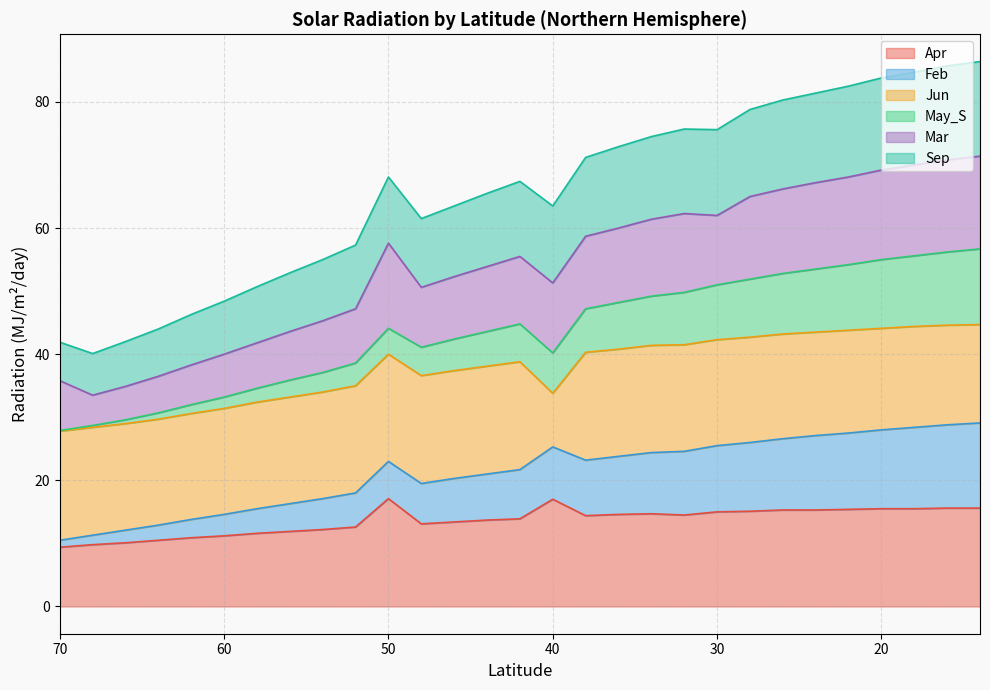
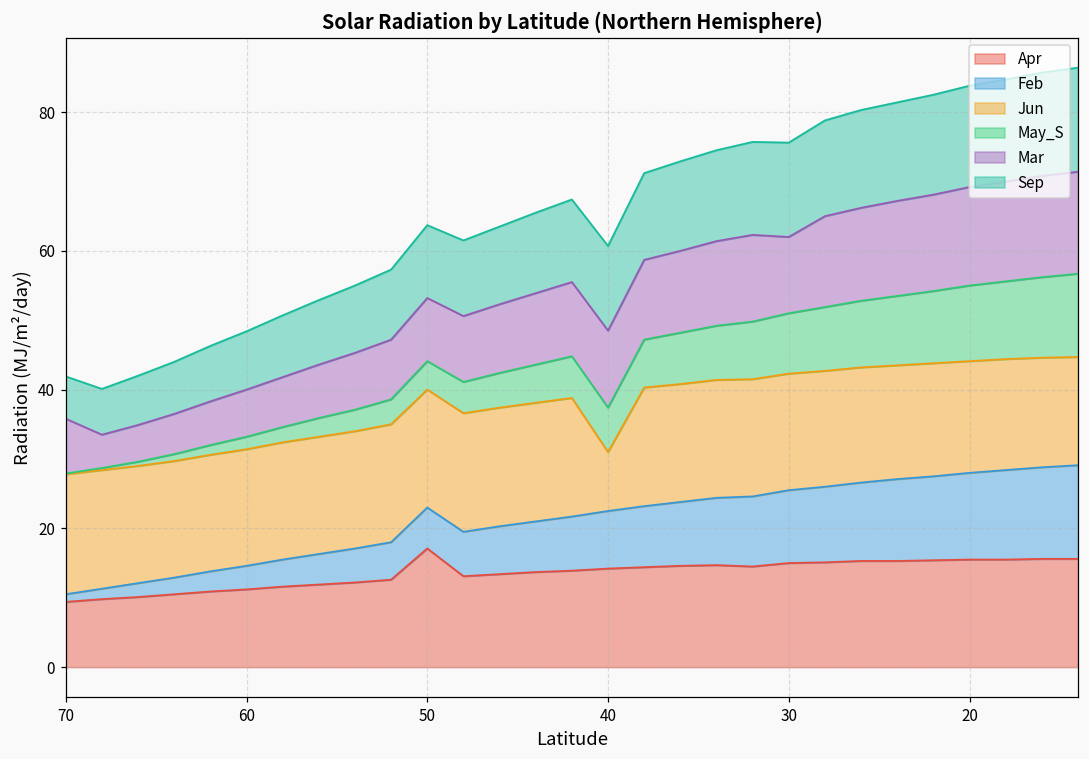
Mar, 50: 14 -> 9
Apr, 40: 17 -> 14
